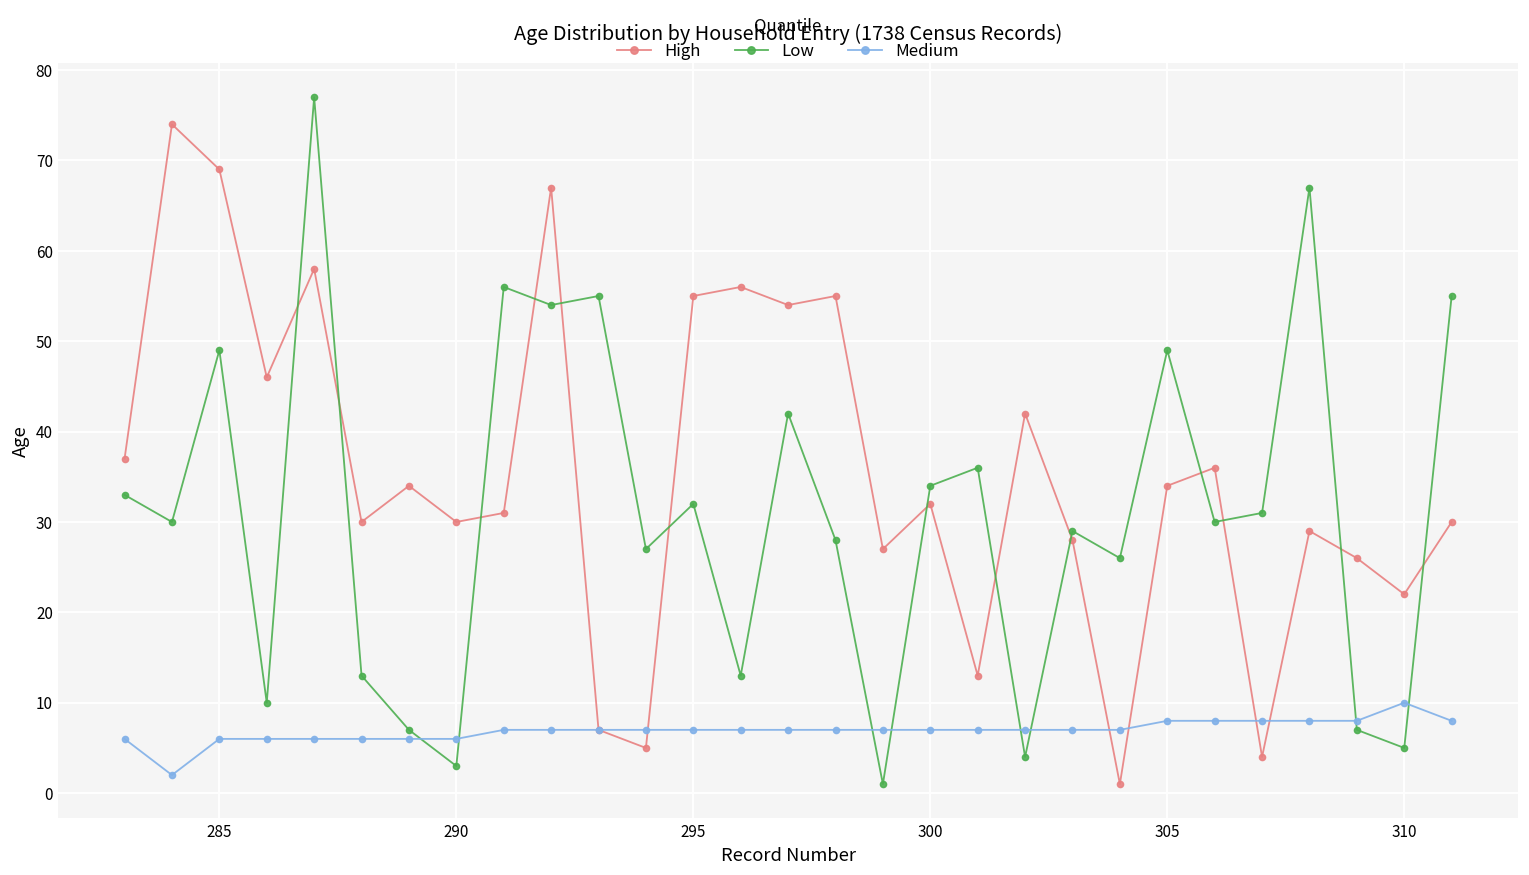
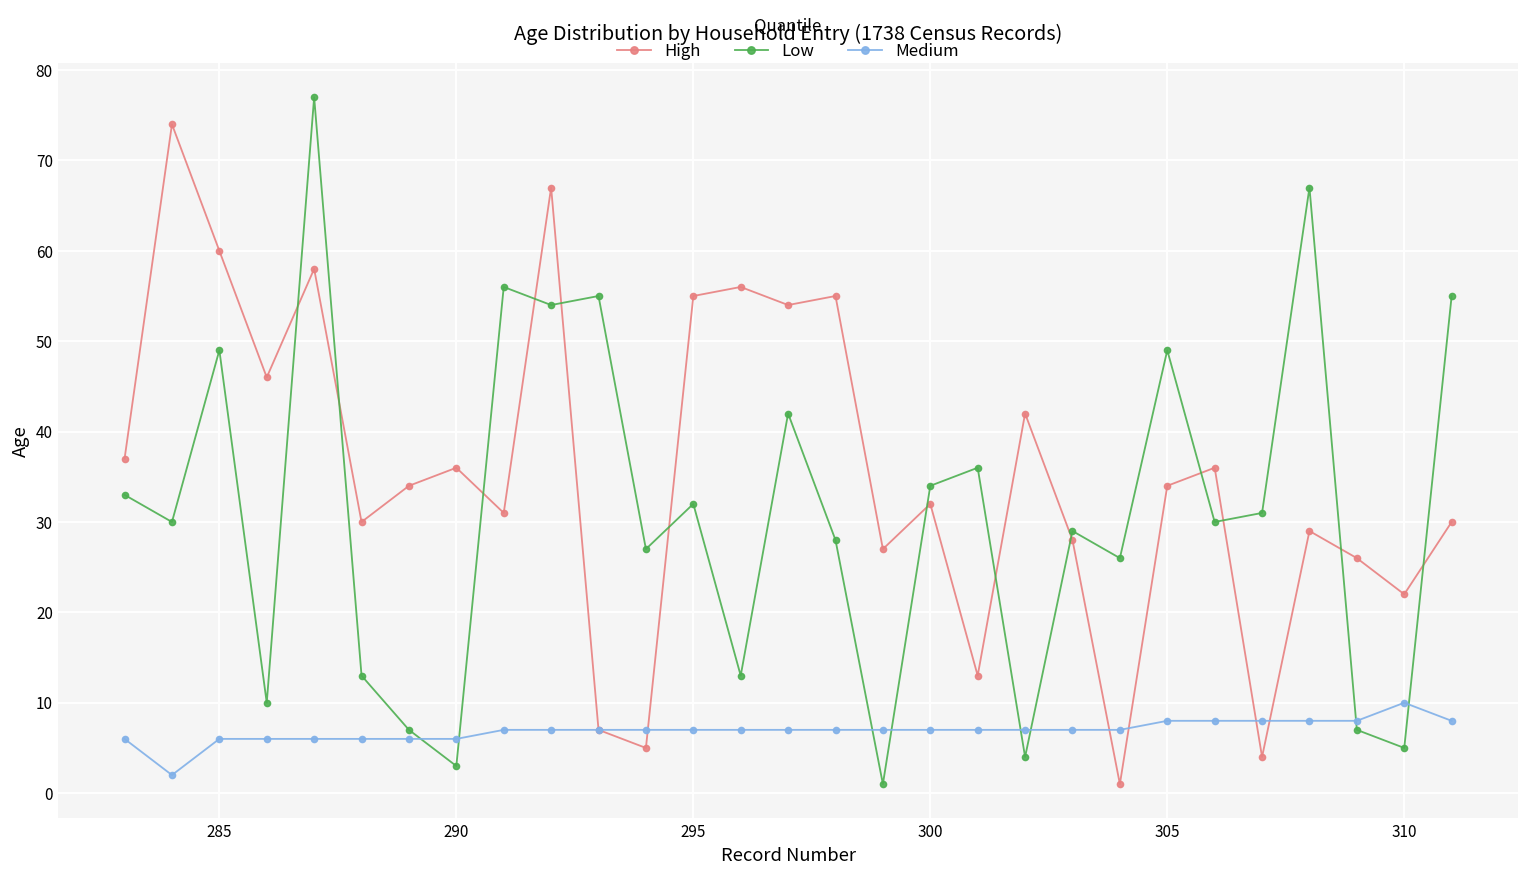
High, 285: 69 -> 60
High, 290: 30 -> 36
